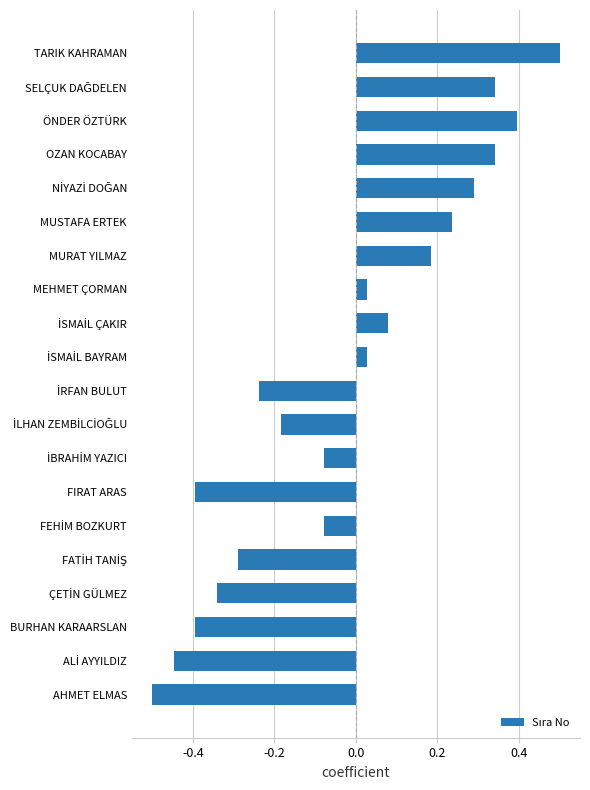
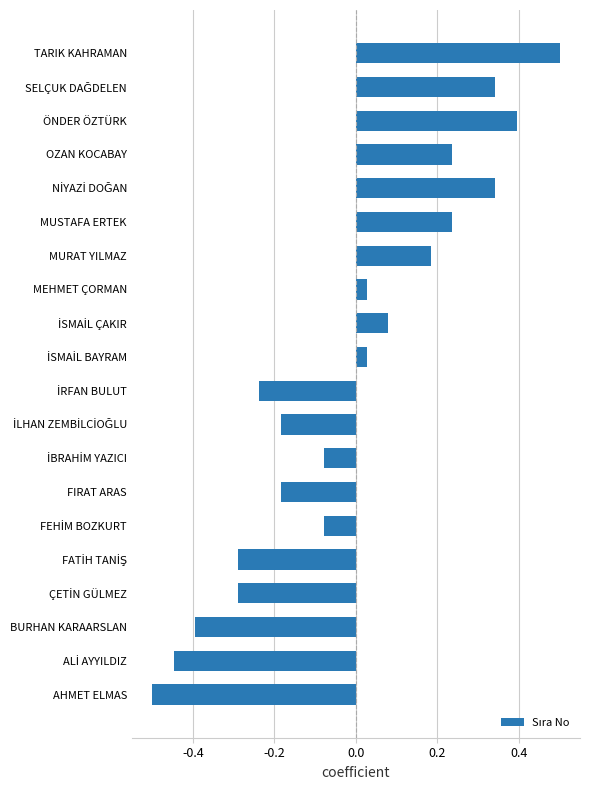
OZAN KOCABAY: 0.34 -> 0.24
NİYAZİ DOĞAN: 0.29 -> 0.34
FIRAT ARAS: -0.39 -> -0.18
ÇETİN GÜLMEZ: -0.34 -> -0.29
